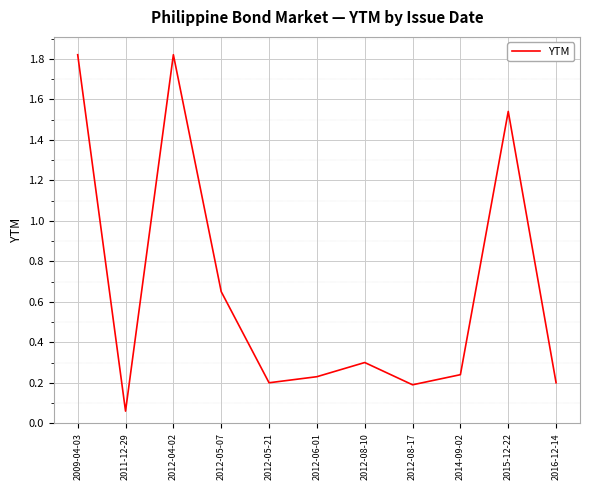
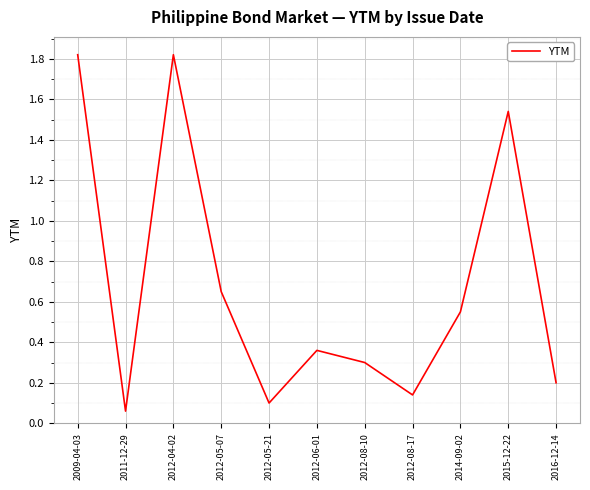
2012-05-21: 0.2 -> 0.1
2012-06-01: 0.23 -> 0.36
2012-08-17: 0.19 -> 0.14
2014-09-02: 0.24 -> 0.55
